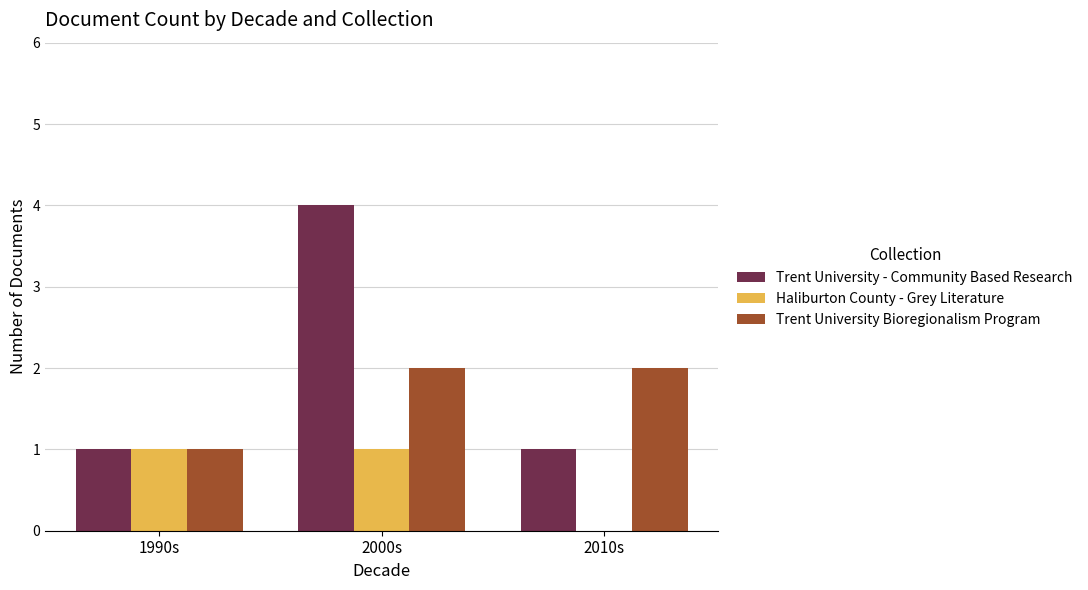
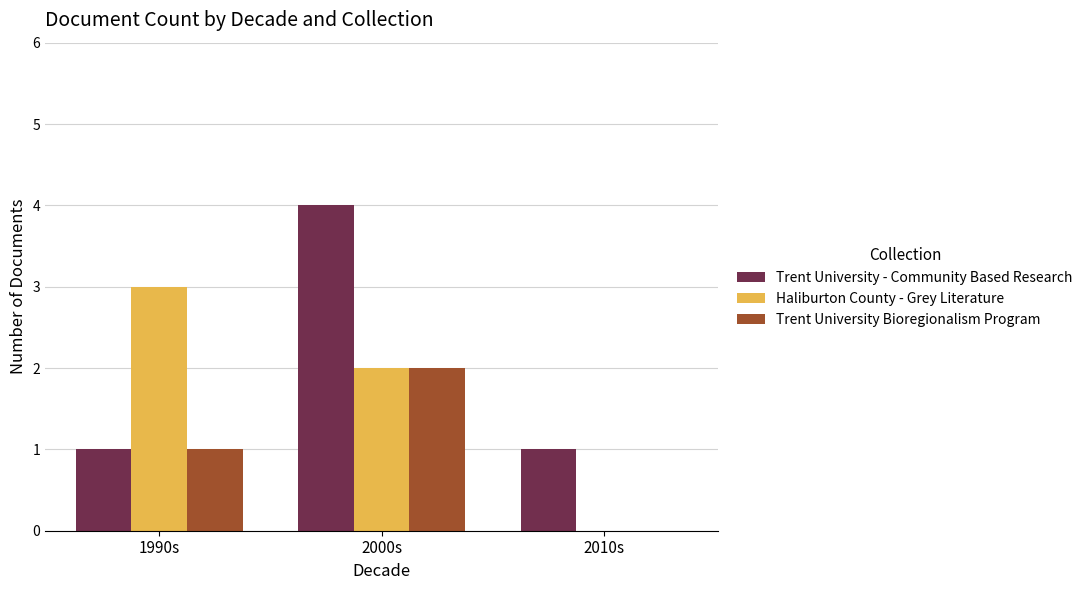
Haliburton County - Grey Literature, 1990s: 1 -> 3
Haliburton County - Grey Literature, 2000s: 1 -> 2
Trent University Bioregionalism Program, 2010s: 2 -> 0
